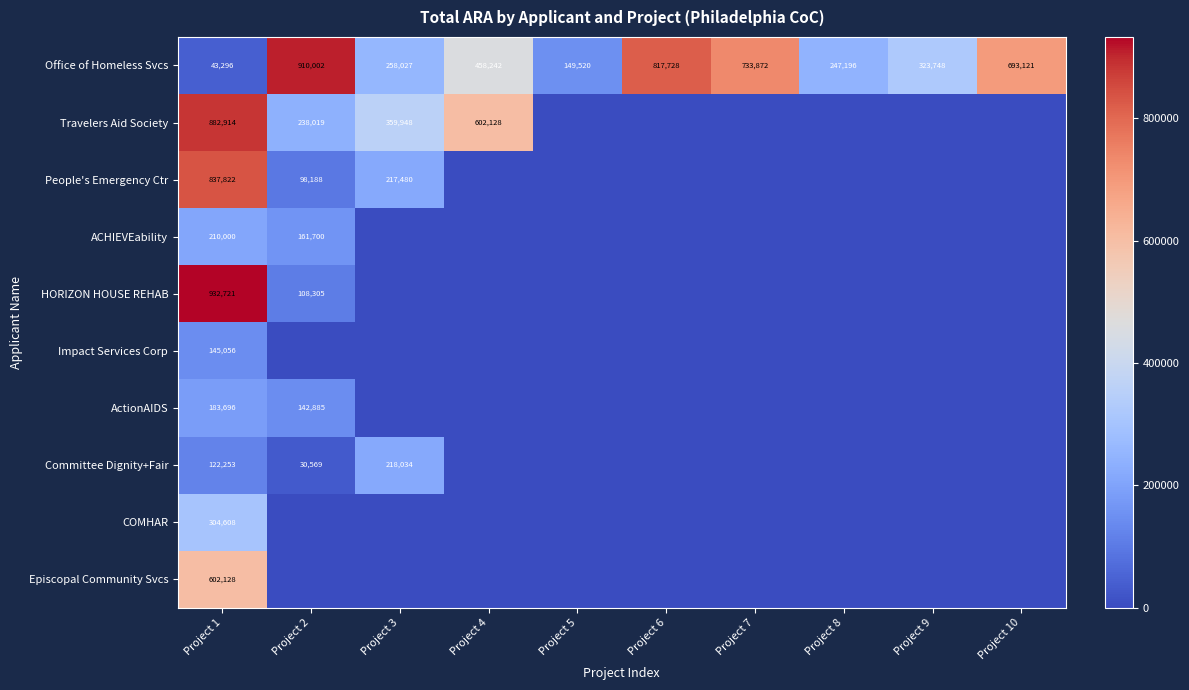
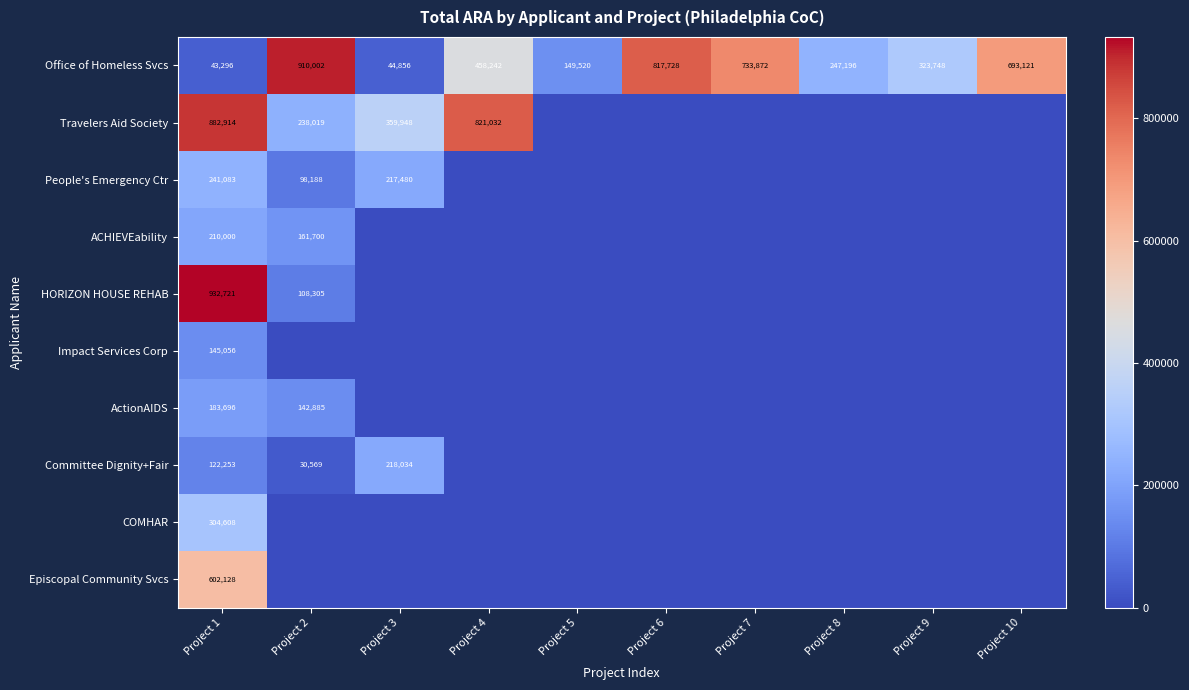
Office of Homeless Svcs, Project 3: 258,027 -> 44,856
Travelers Aid Society, Project 4: 602,128 -> 821,032
People's Emergency Ctr, Project 1: 837,822 -> 241,083
